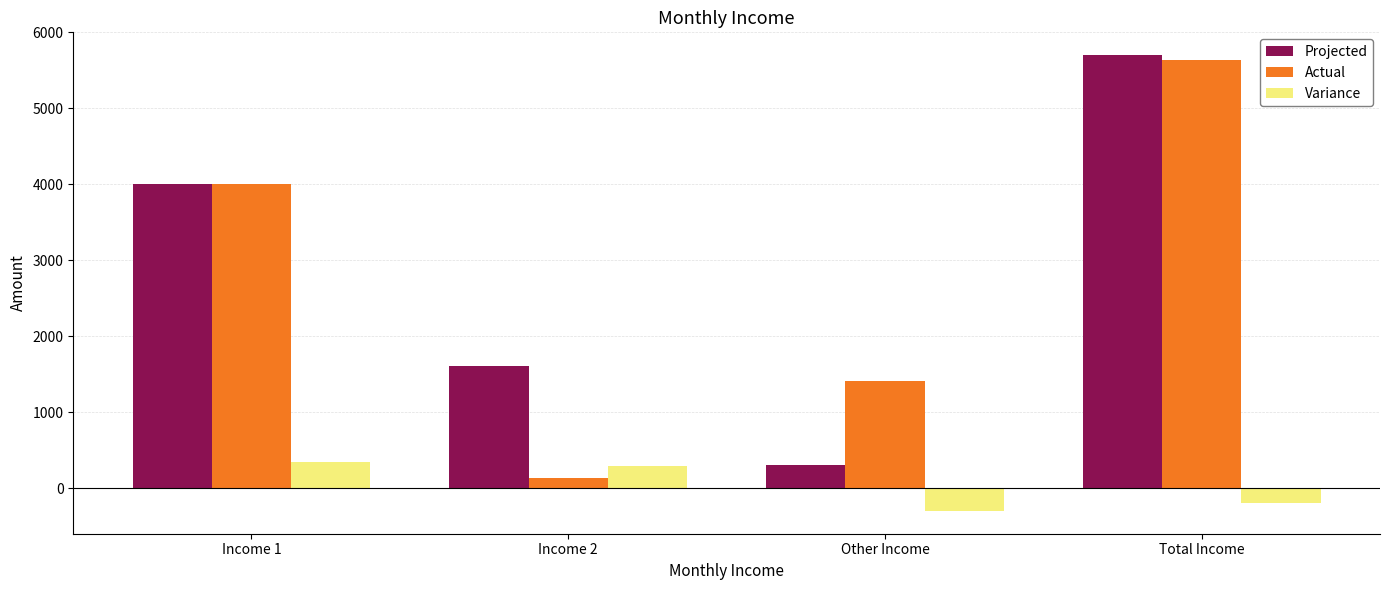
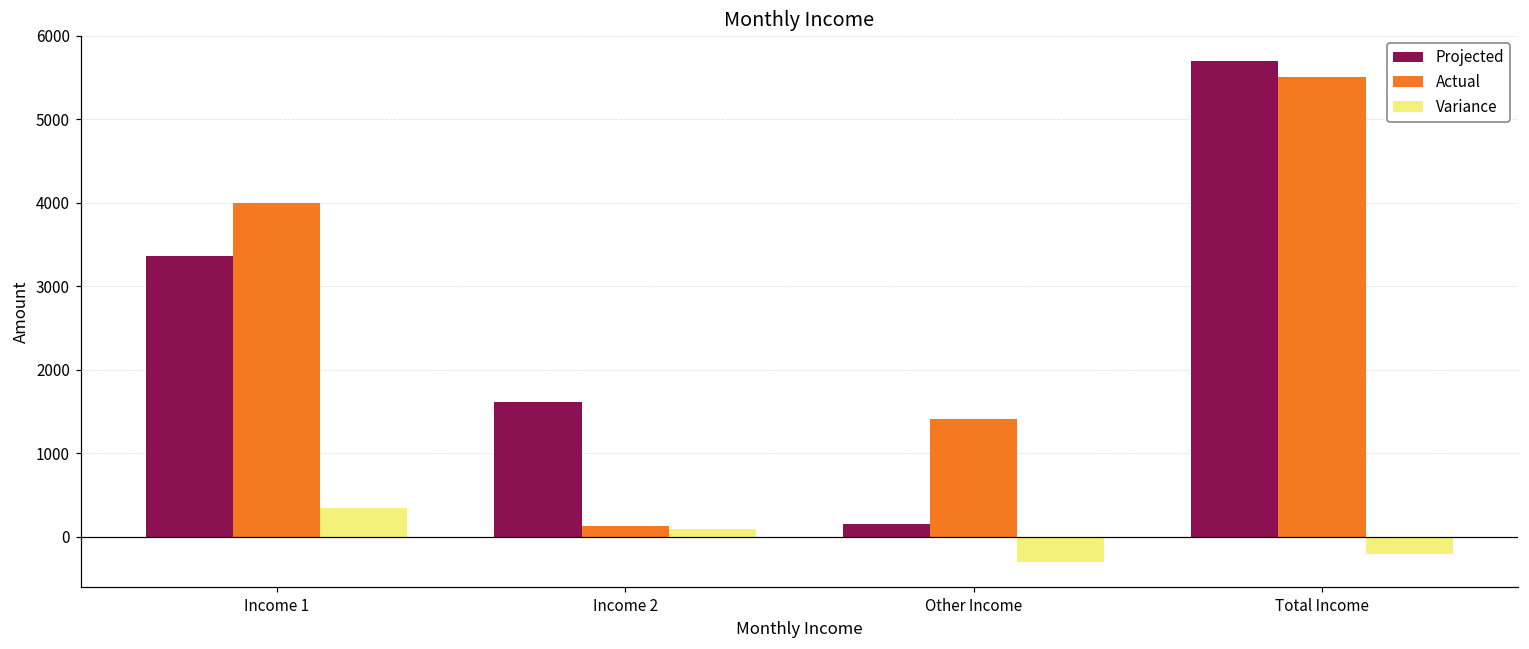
Projected, Income 1: 4000 -> 3400
Variance, Income 2: 300 -> 100
Projected, Other Income: 300 -> 200
Actual, Total Income: 5600 -> 5500
